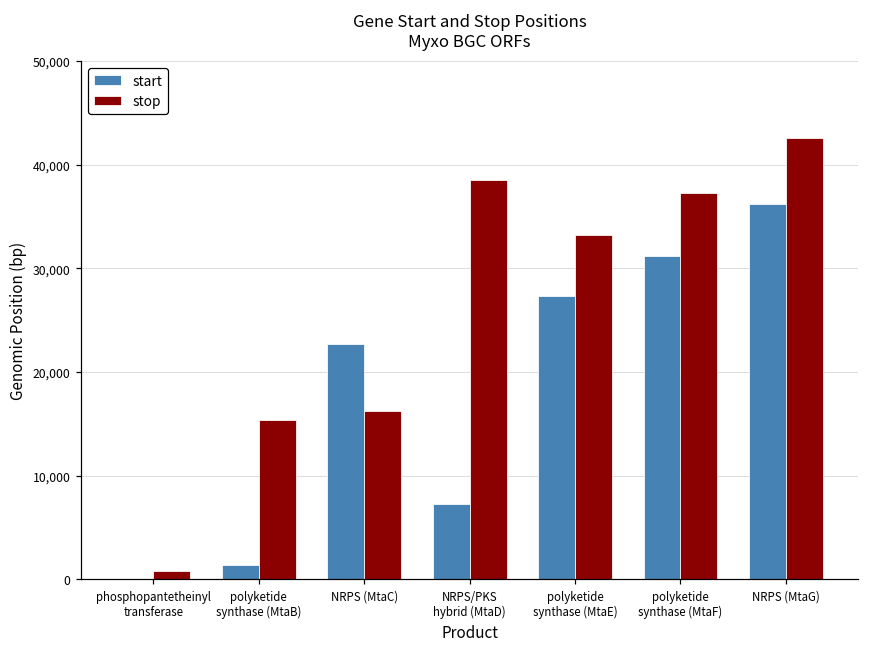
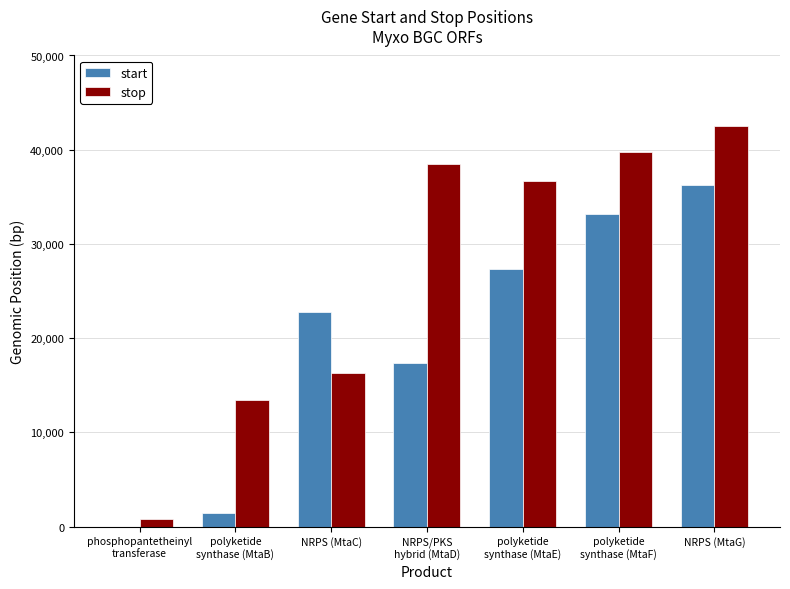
stop, polyketide synthase (MtaB): 15,000 -> 13,000
start, NRPS/PKS hybrid (MtaD): 7,000 -> 17,000
stop, polyketide synthase (MtaE): 33,000 -> 37,000
start, polyketide synthase (MtaF): 31,000 -> 33,000
stop, polyketide synthase (MtaF): 37,000 -> 40,000
